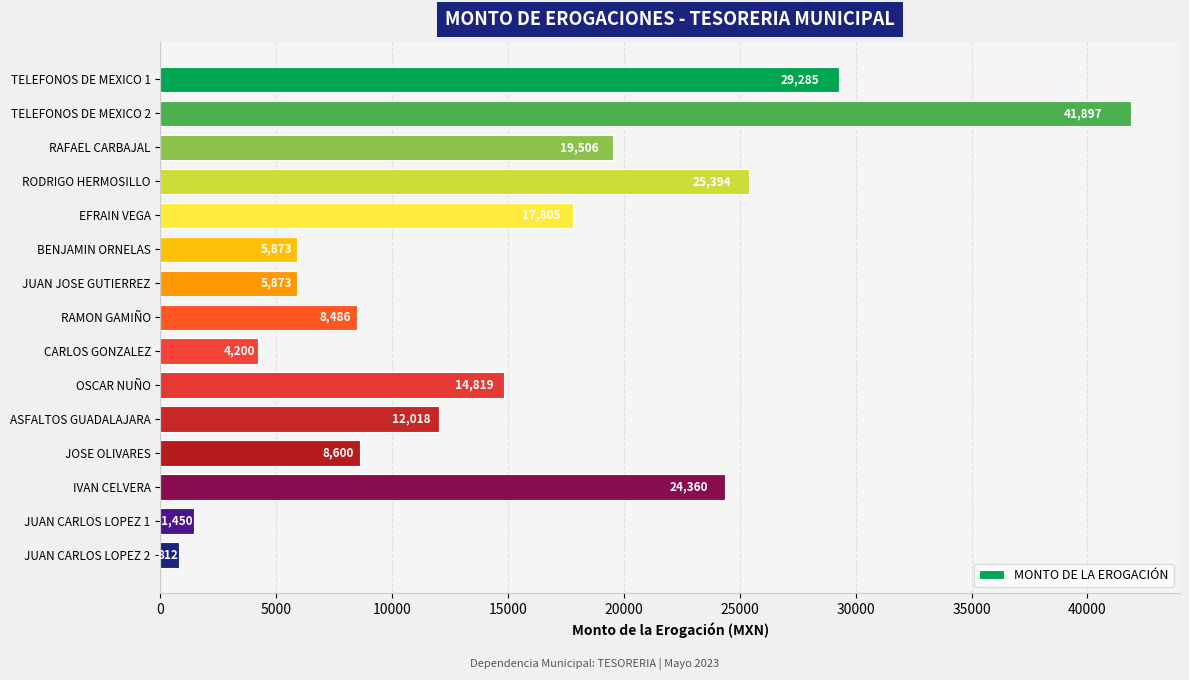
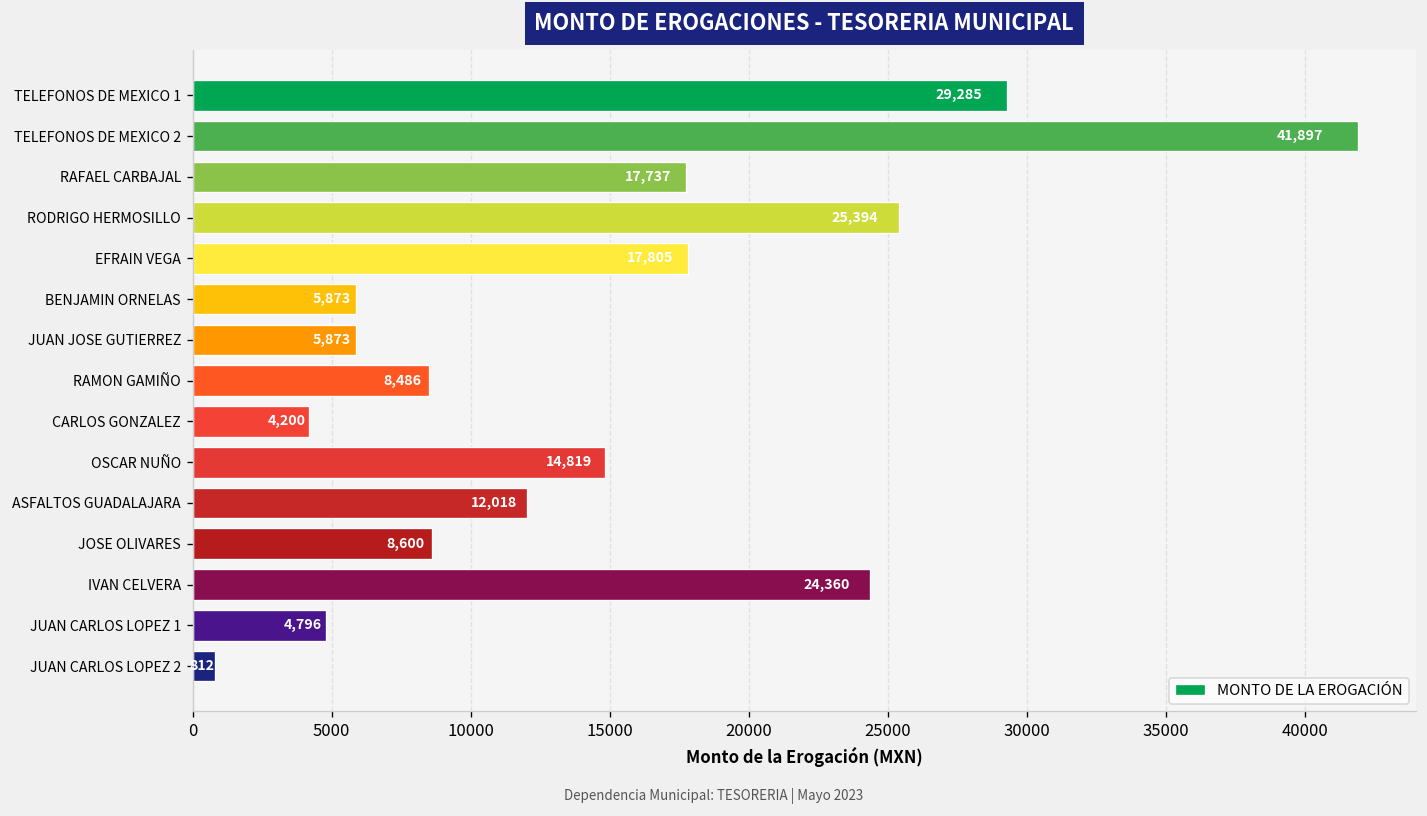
RAFAEL CARBAJAL: 19,506 -> 17,737
JUAN CARLOS LOPEZ 1: 1,450 -> 4,796
